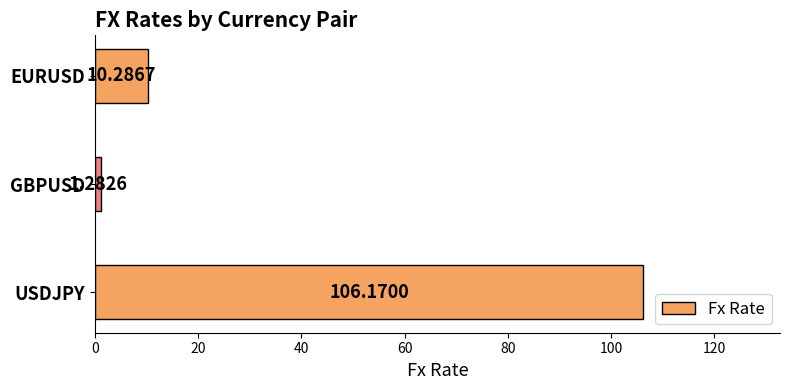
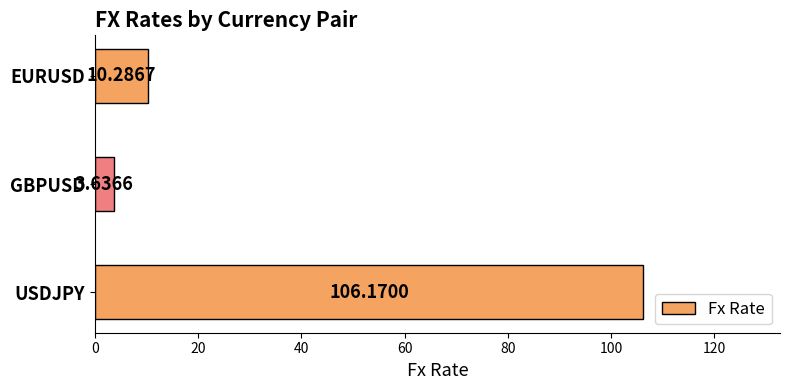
GBPUSD: 1.2826 -> 3.6366
